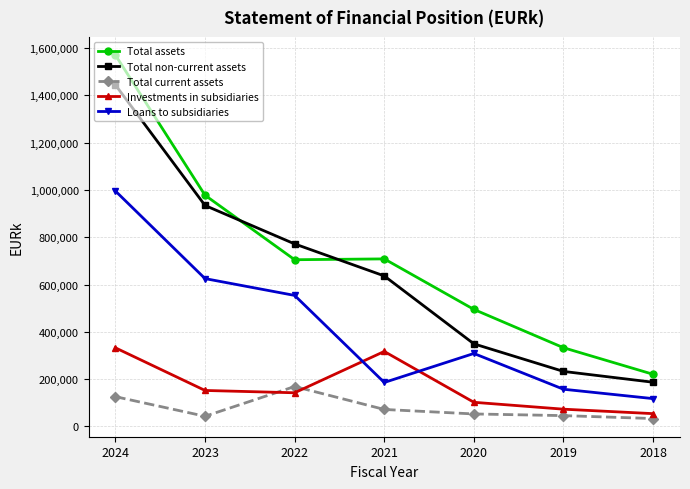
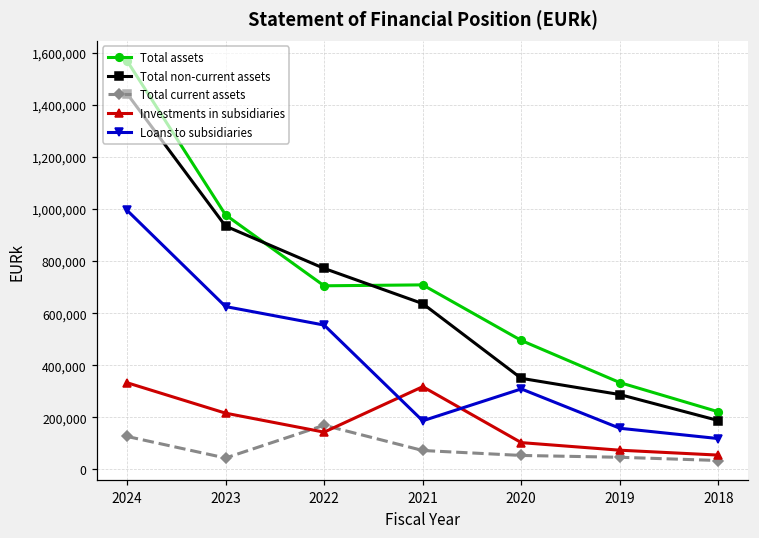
Investments in subsidiaries, 2023: 150,000 -> 220,000
Total non-current assets, 2019: 230,000 -> 290,000
